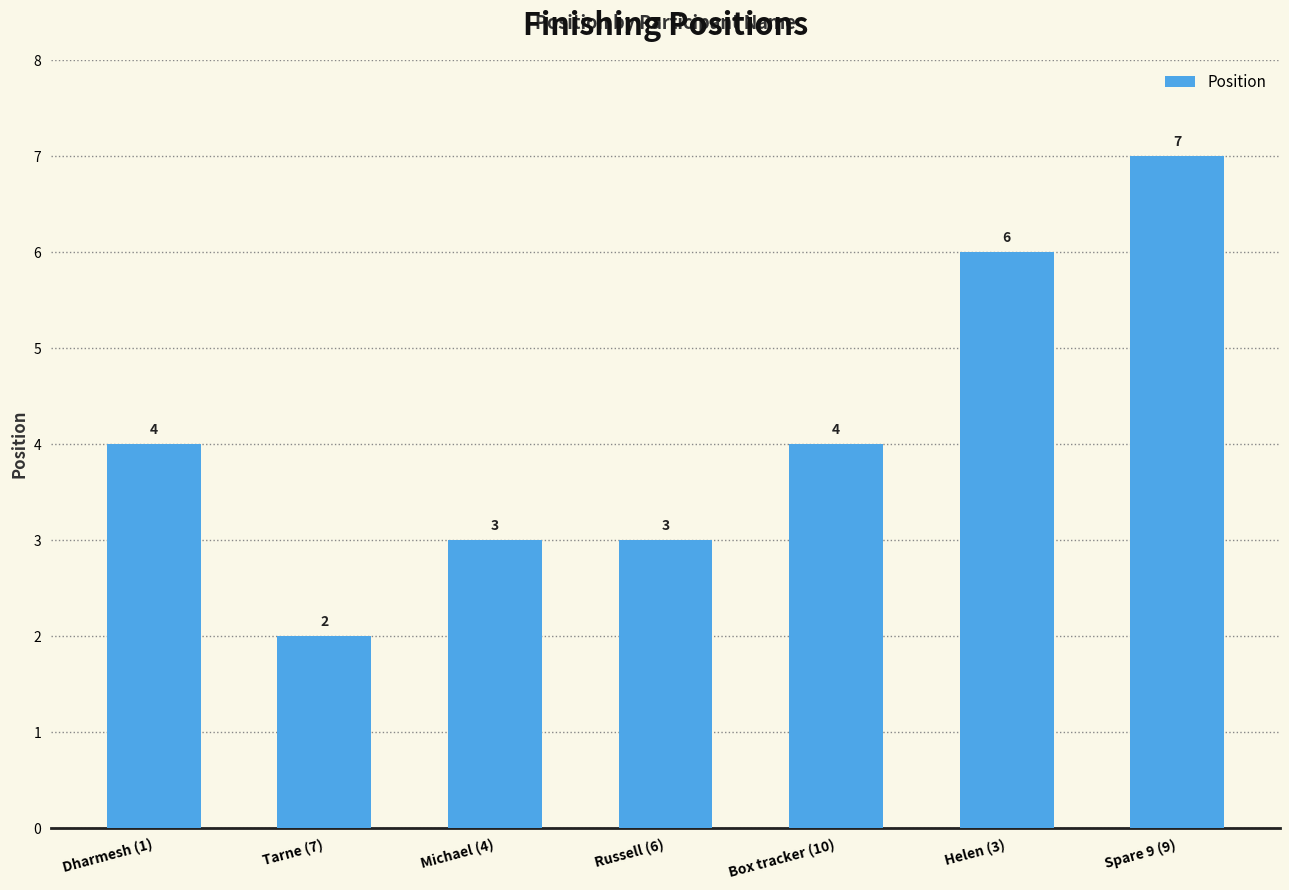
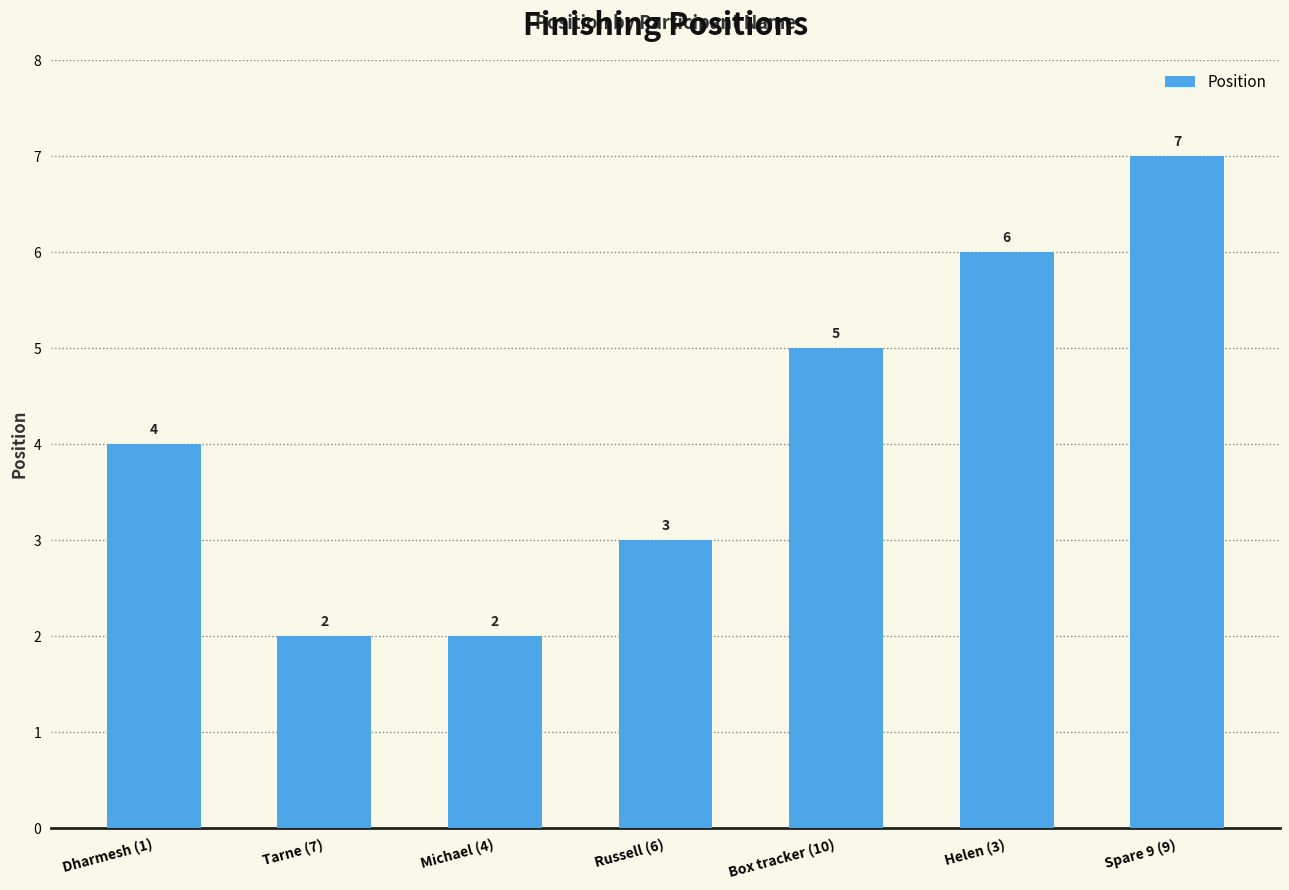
Michael (4): 3 -> 2
Box tracker (10): 4 -> 5
